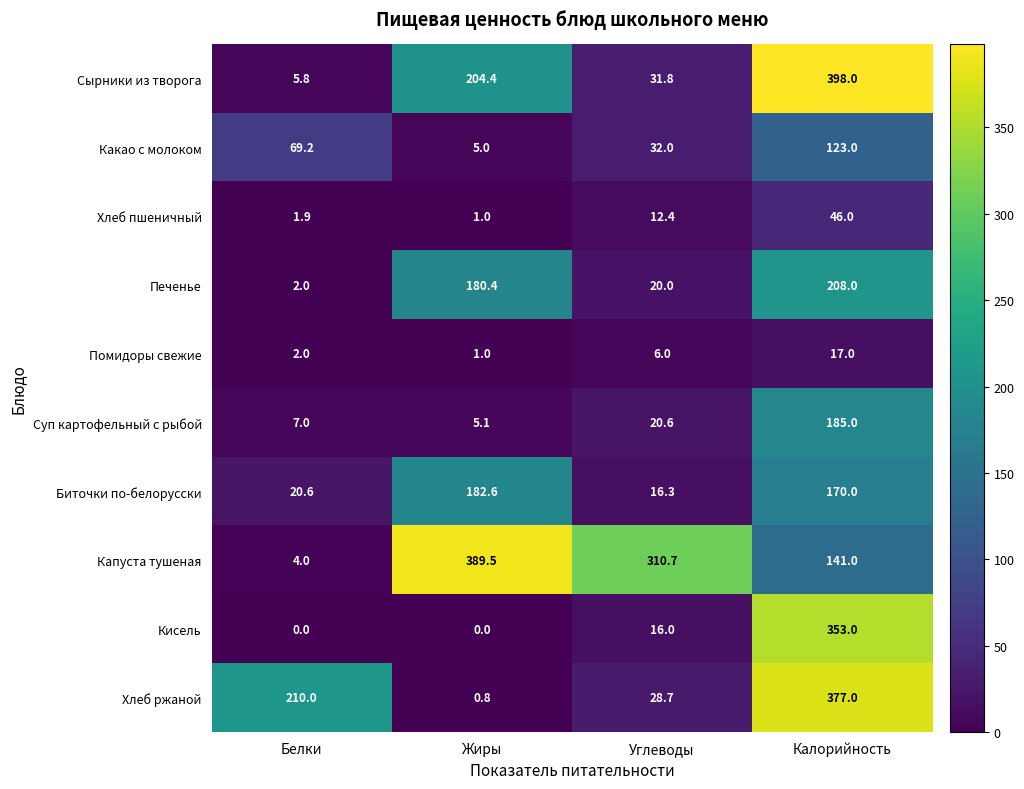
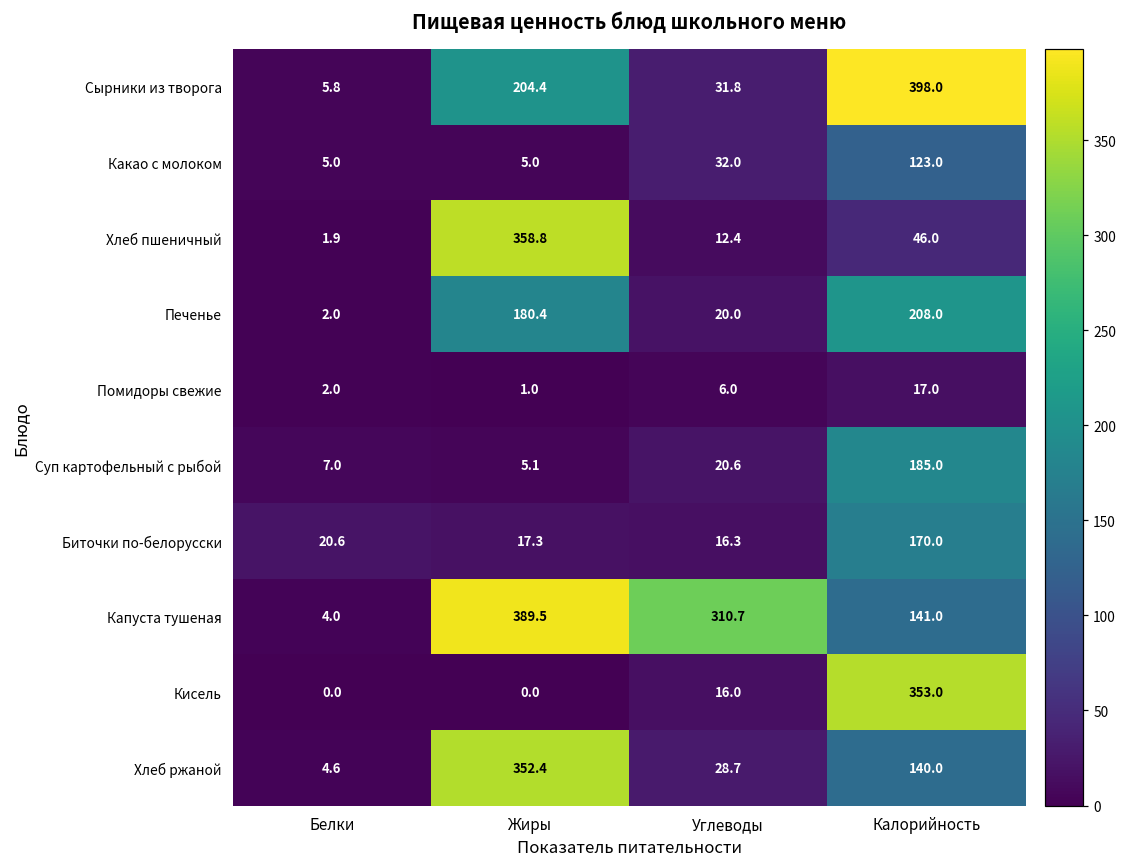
Какао с молоком, Белки: 69.2 -> 5.0
Хлеб пшеничный, Жиры: 1.0 -> 358.8
Биточки по-белорусски, Жиры: 182.6 -> 17.3
Хлеб ржаной, Белки: 210.0 -> 4.6
Хлеб ржаной, Жиры: 0.8 -> 352.4
Хлеб ржаной, Калорийность: 377.0 -> 140.0
